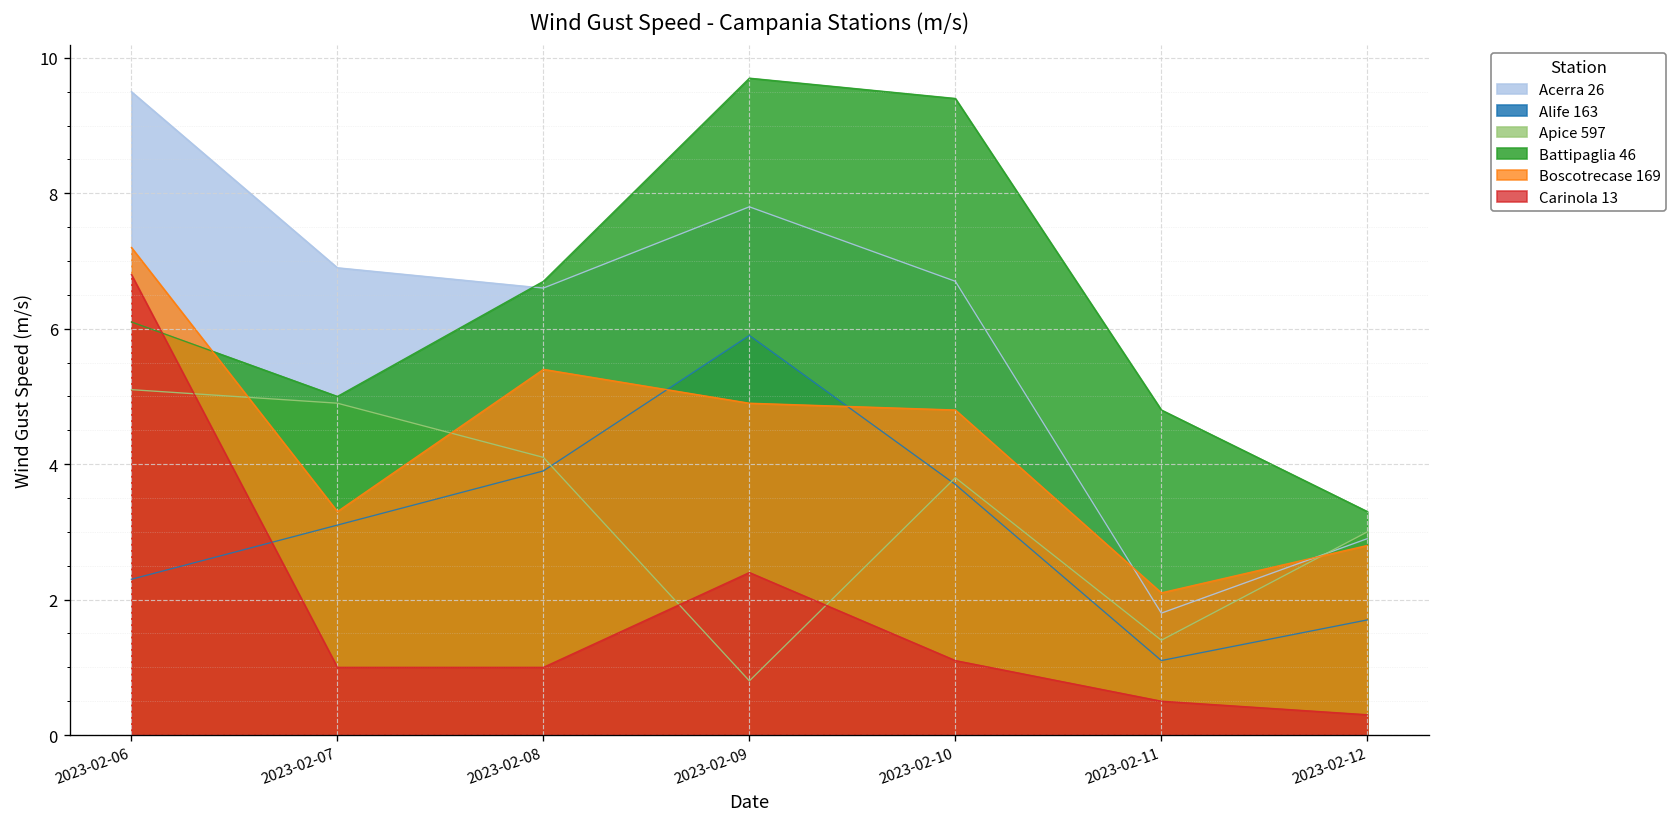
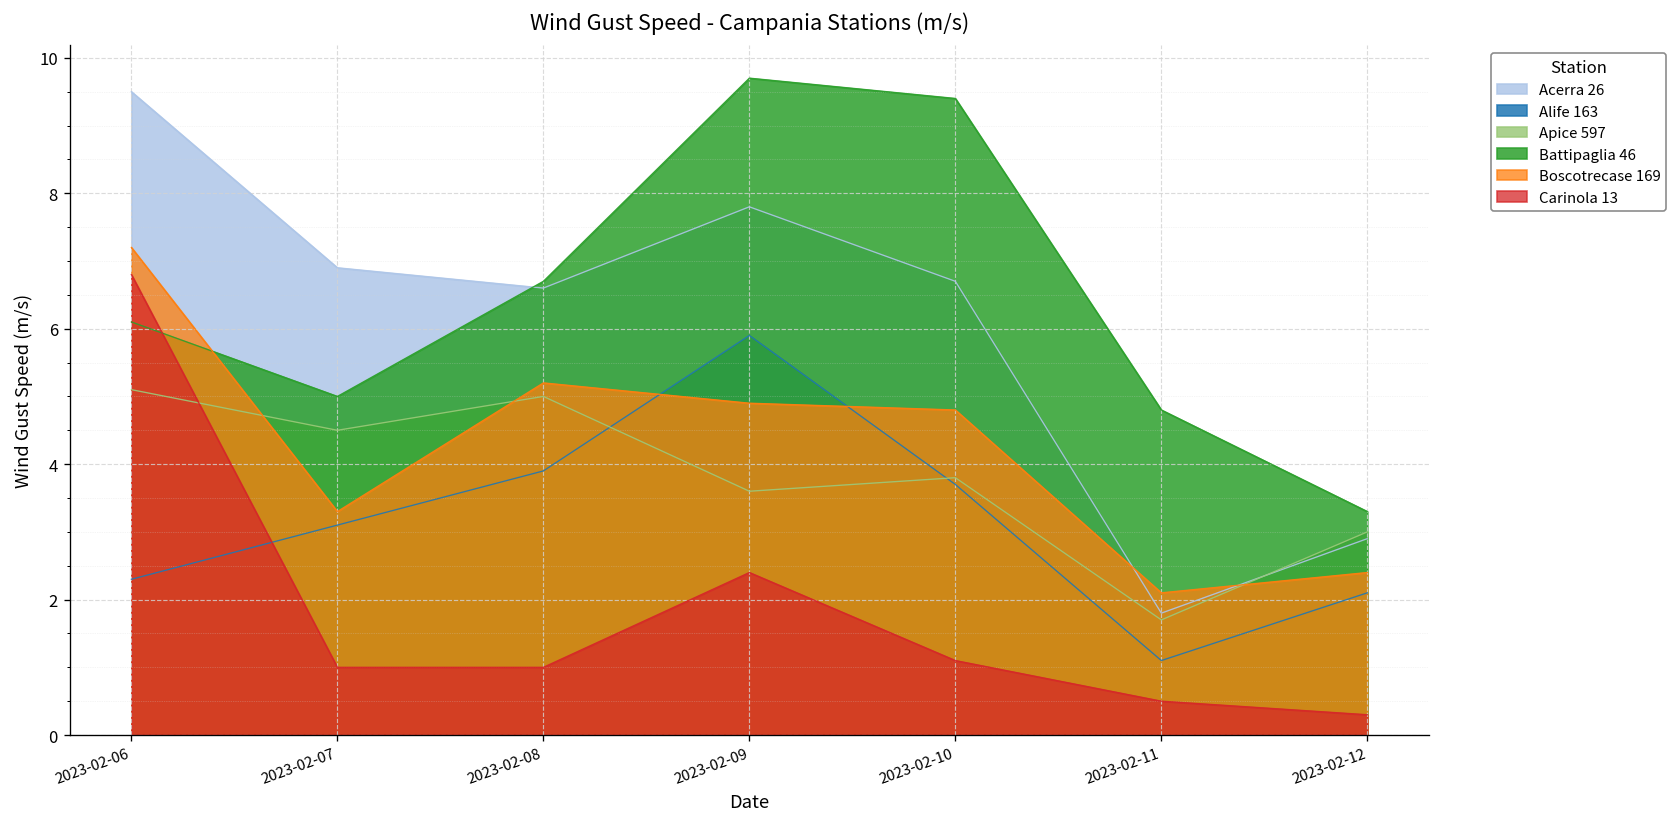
Apice 597, 2023-02-07: 4.9 -> 4.5
Apice 597, 2023-02-08: 4.1 -> 5.0
Boscotrecase 169, 2023-02-08: 5.4 -> 5.2
Apice 597, 2023-02-09: 0.8 -> 3.6
Apice 597, 2023-02-11: 1.4 -> 1.7
Alife 163, 2023-02-12: 1.7 -> 2.1
Boscotrecase 169, 2023-02-12: 2.8 -> 2.4
